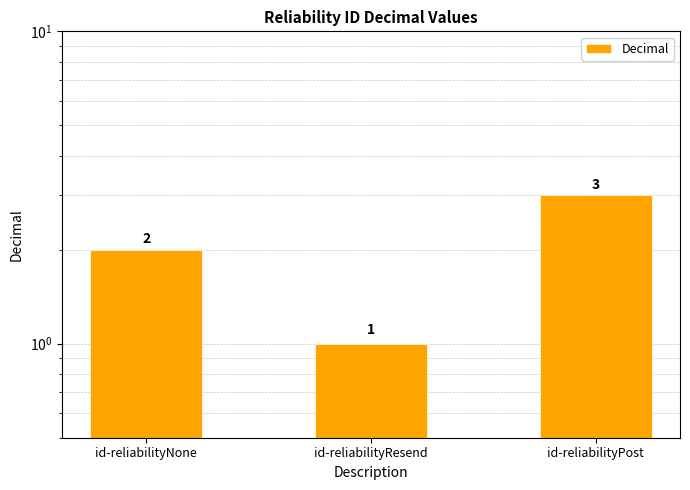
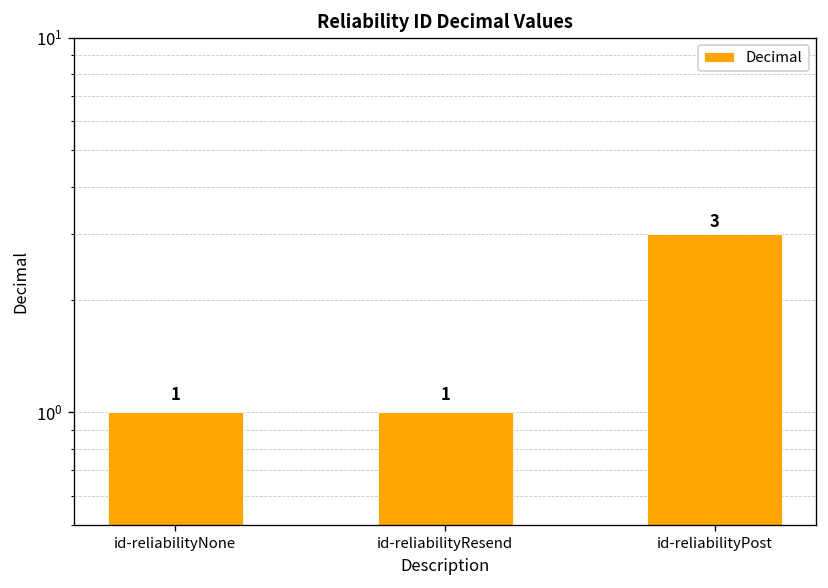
id-reliabilityNone: 2 -> 1
